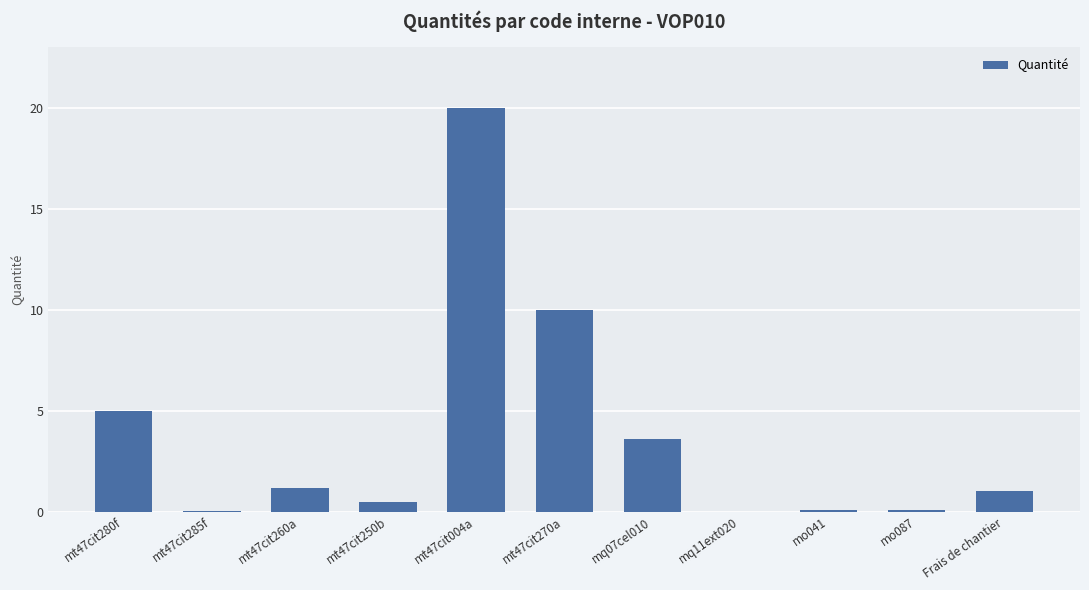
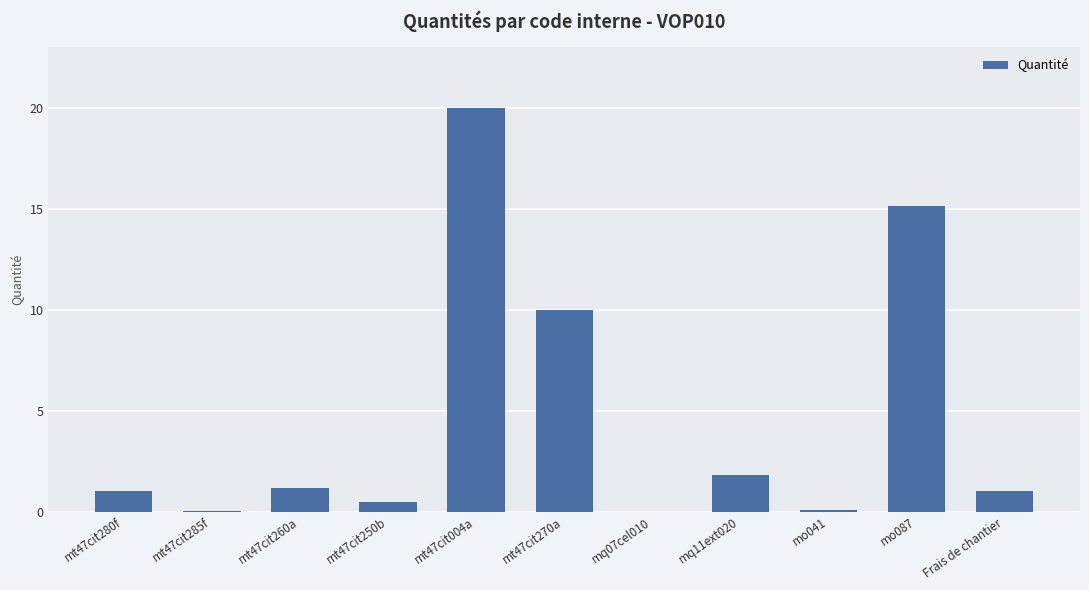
mt47cit280f: 5 -> 1
mq07cel010: 3.6 -> 0.0
mq11ext020: 0.0 -> 1.8
mo087: 0.1 -> 15.1
